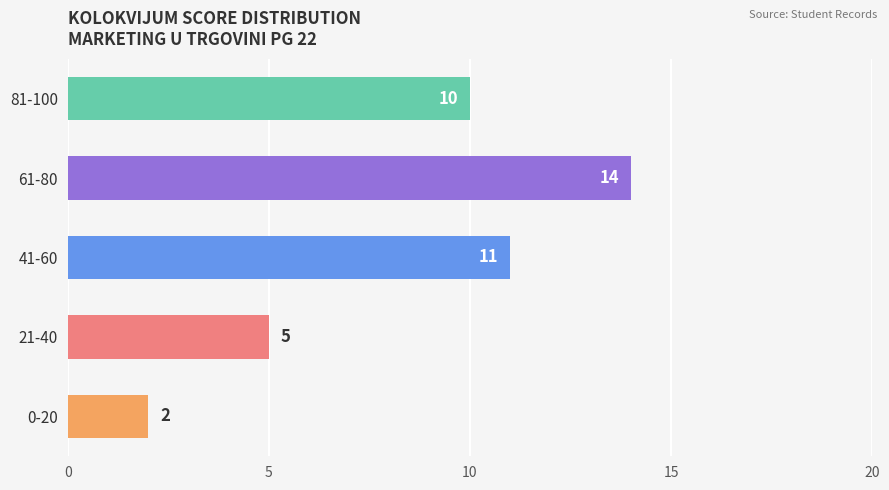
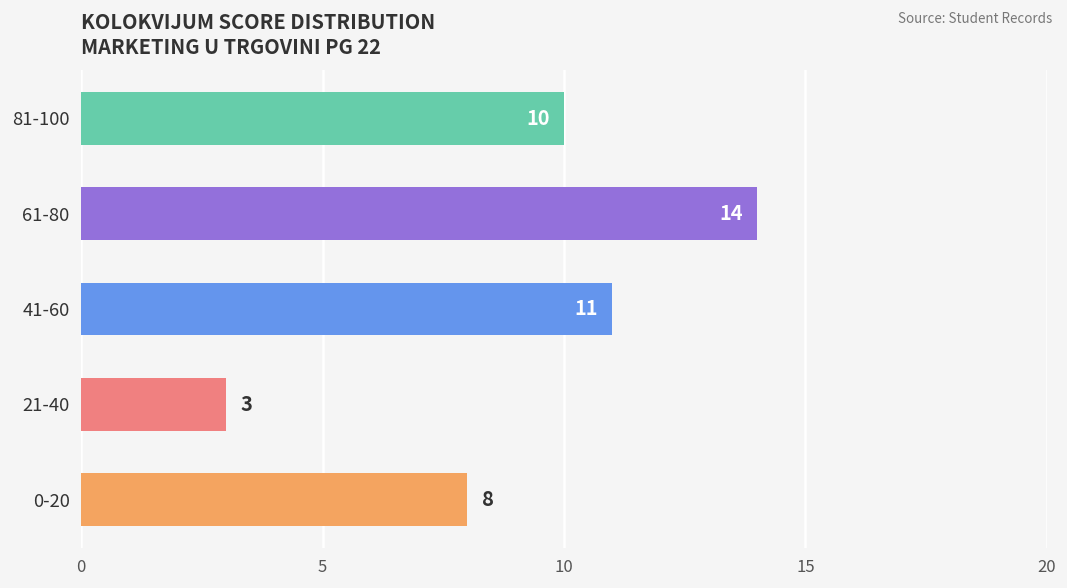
21-40: 5 -> 3
0-20: 2 -> 8
